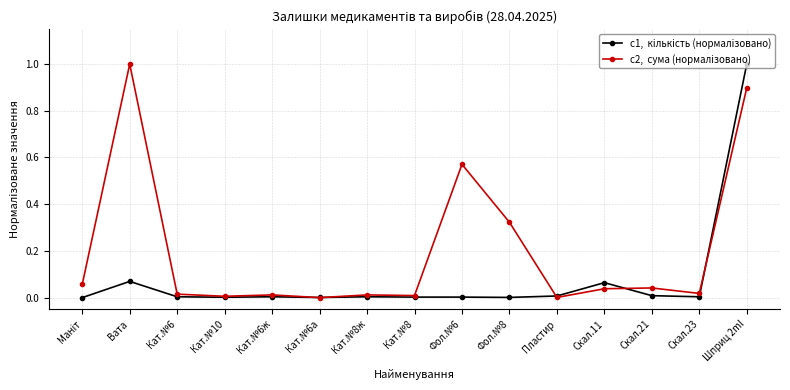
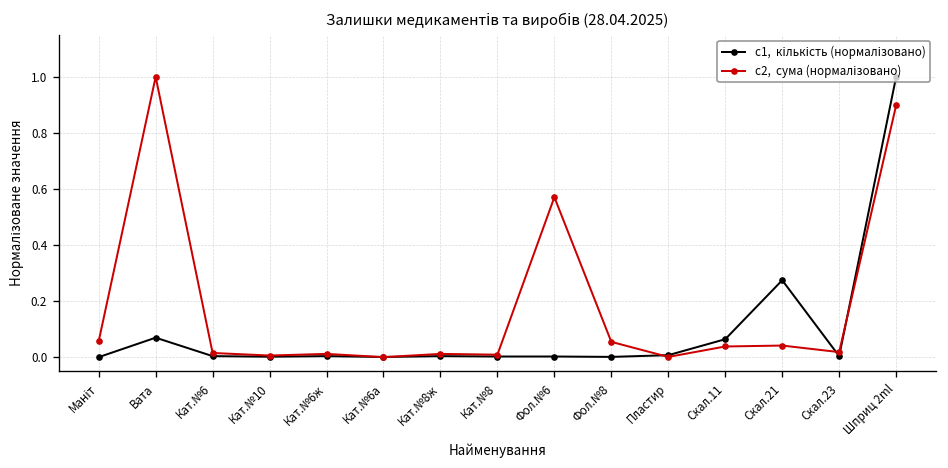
c2, сума (нормалізовано), Фол.№8: 0.32 -> 0.05
c1, кількість (нормалізовано), Скал.21: 0.01 -> 0.27
